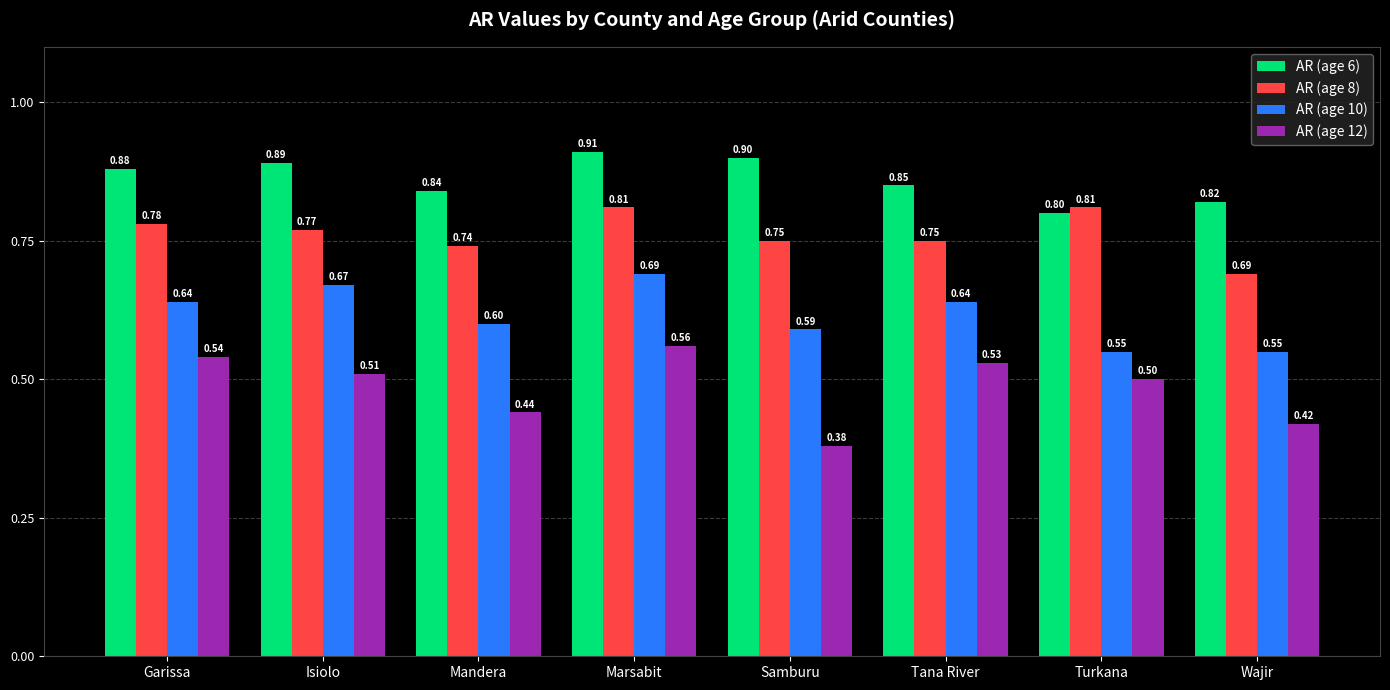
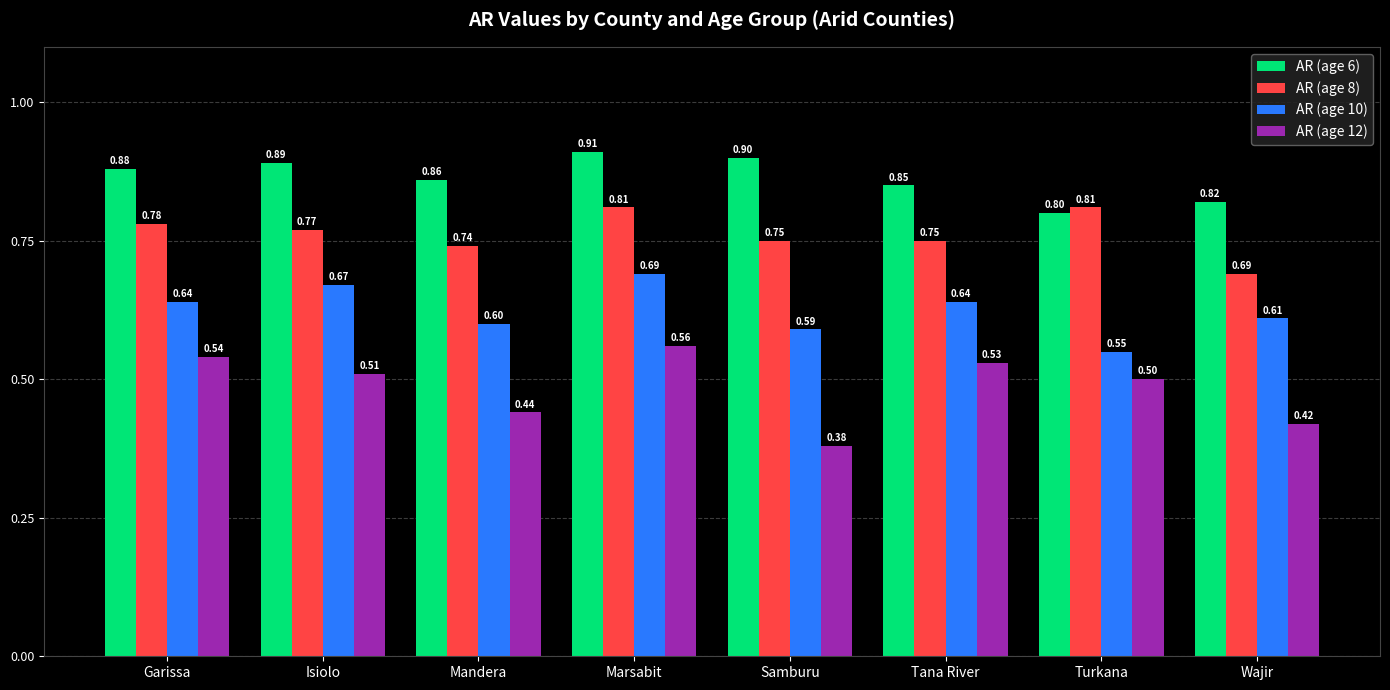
AR (age 6), Mandera: 0.84 -> 0.86
AR (age 10), Wajir: 0.55 -> 0.61
